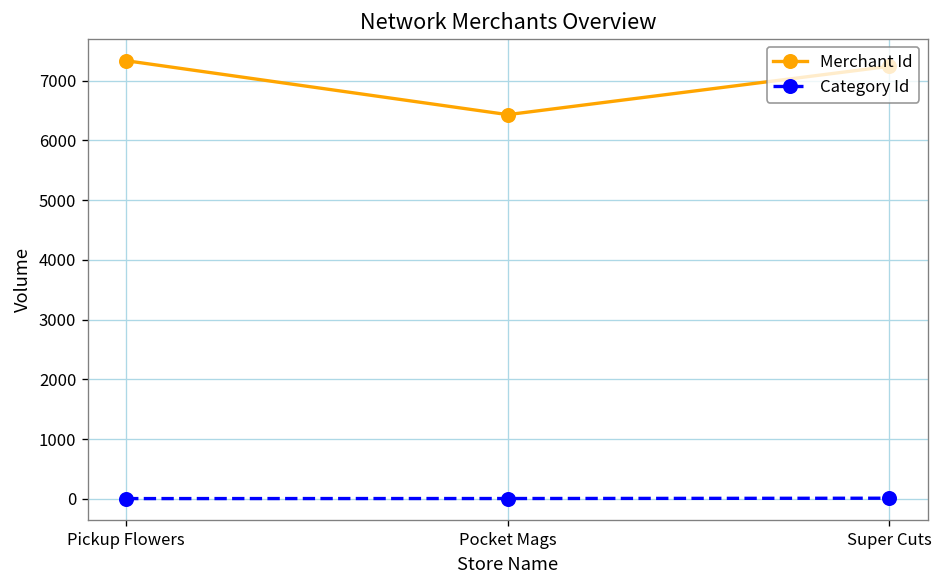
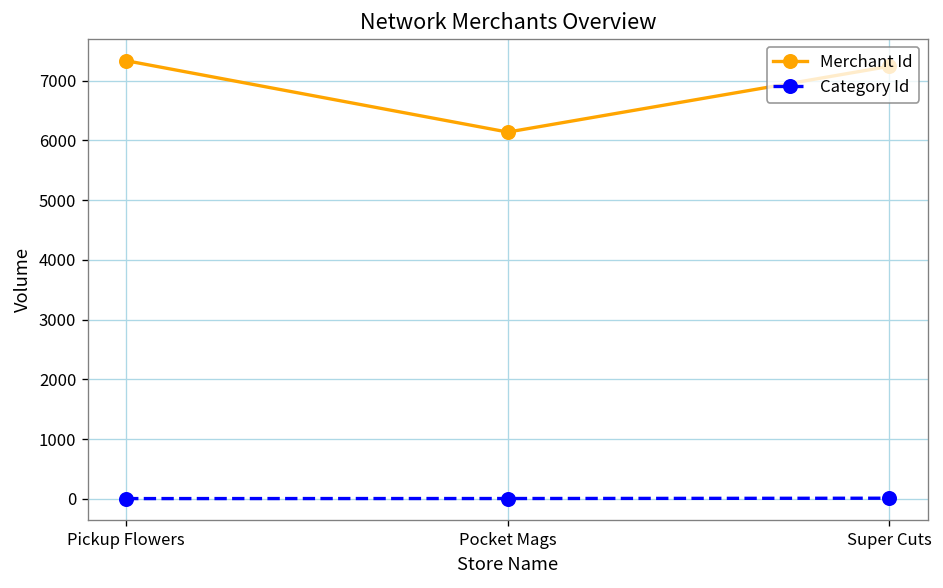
Merchant Id, Pocket Mags: 6400 -> 6100
